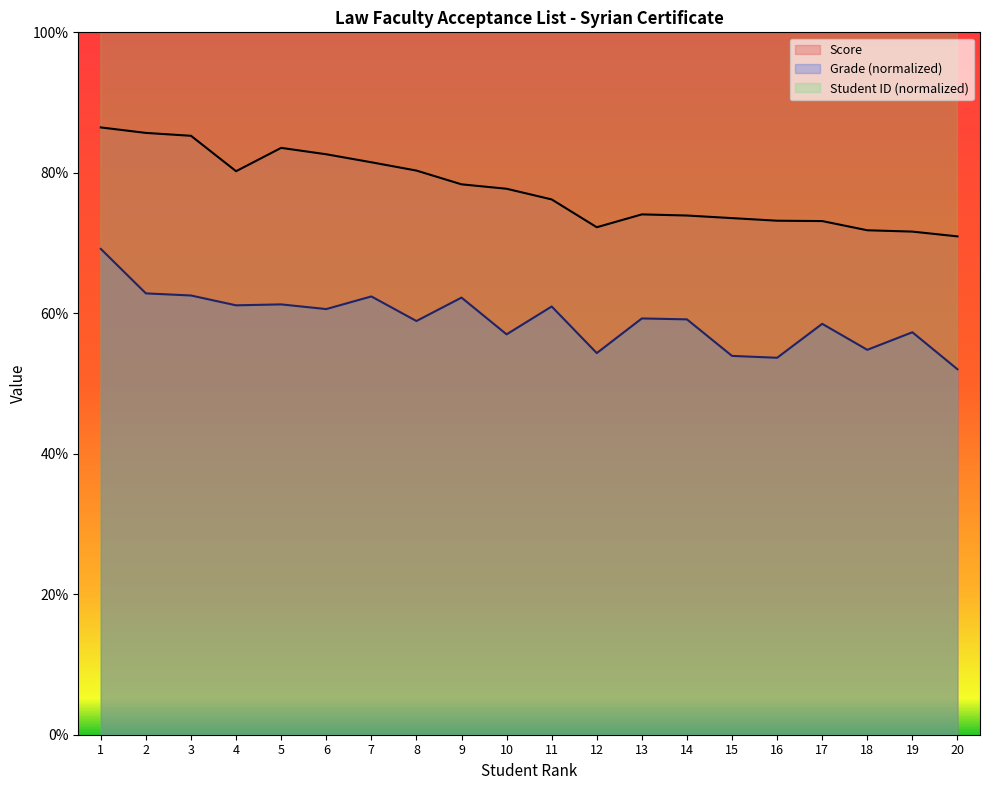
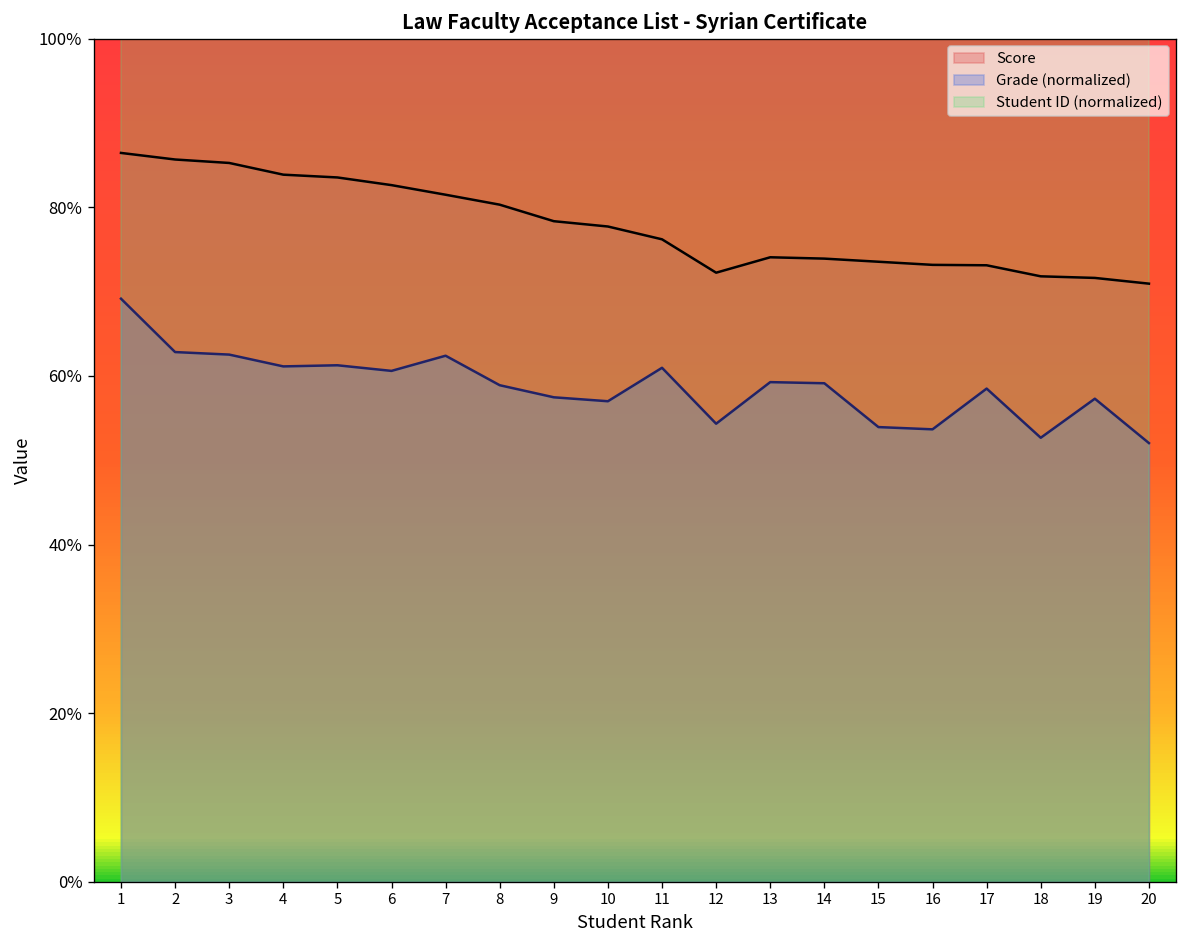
Score, 4: 80% -> 84%
Grade (normalized), 9: 62% -> 57%
Grade (normalized), 18: 55% -> 53%
